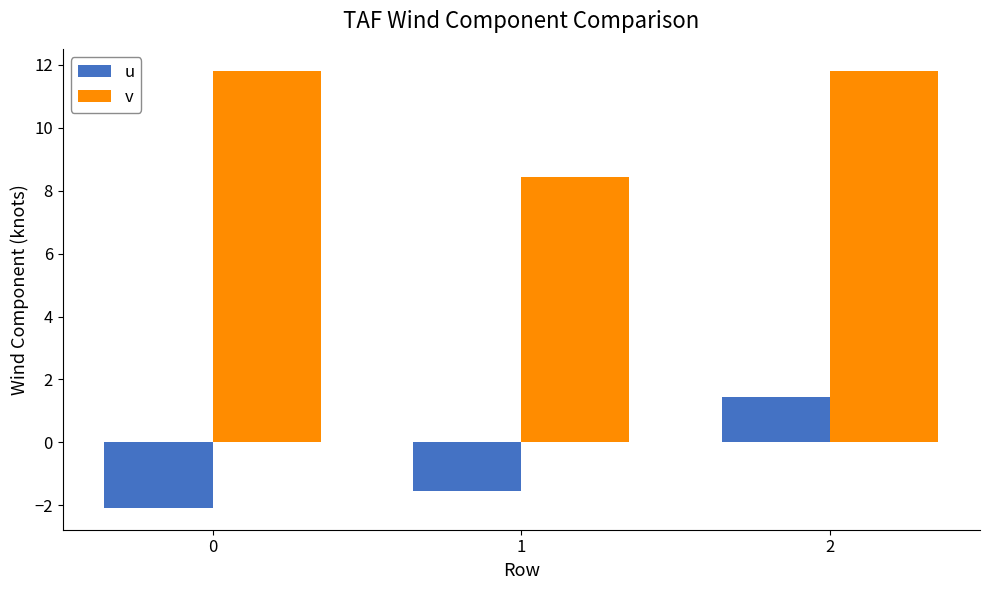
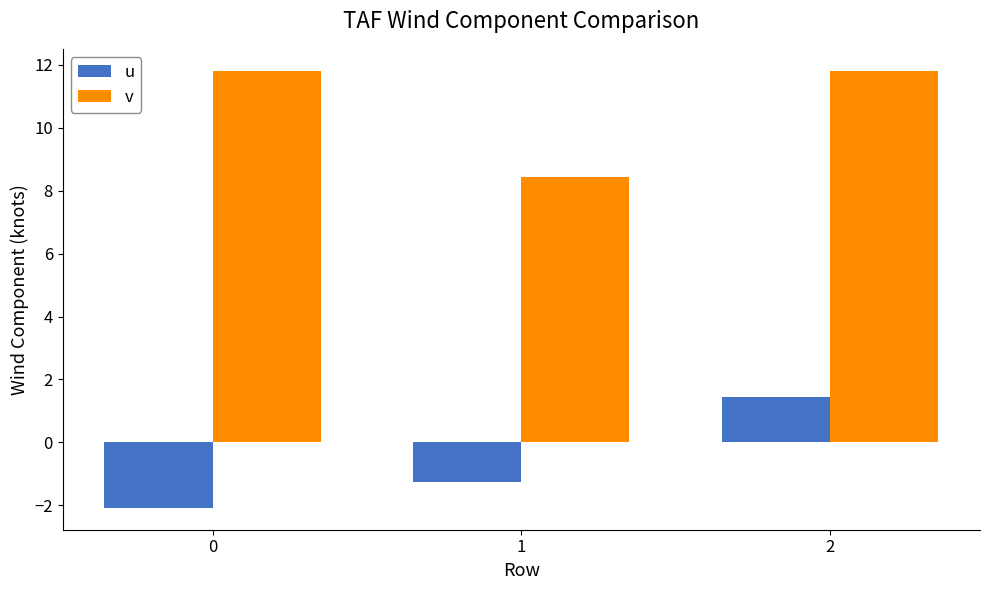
u, 1: -1.6 -> -1.3
